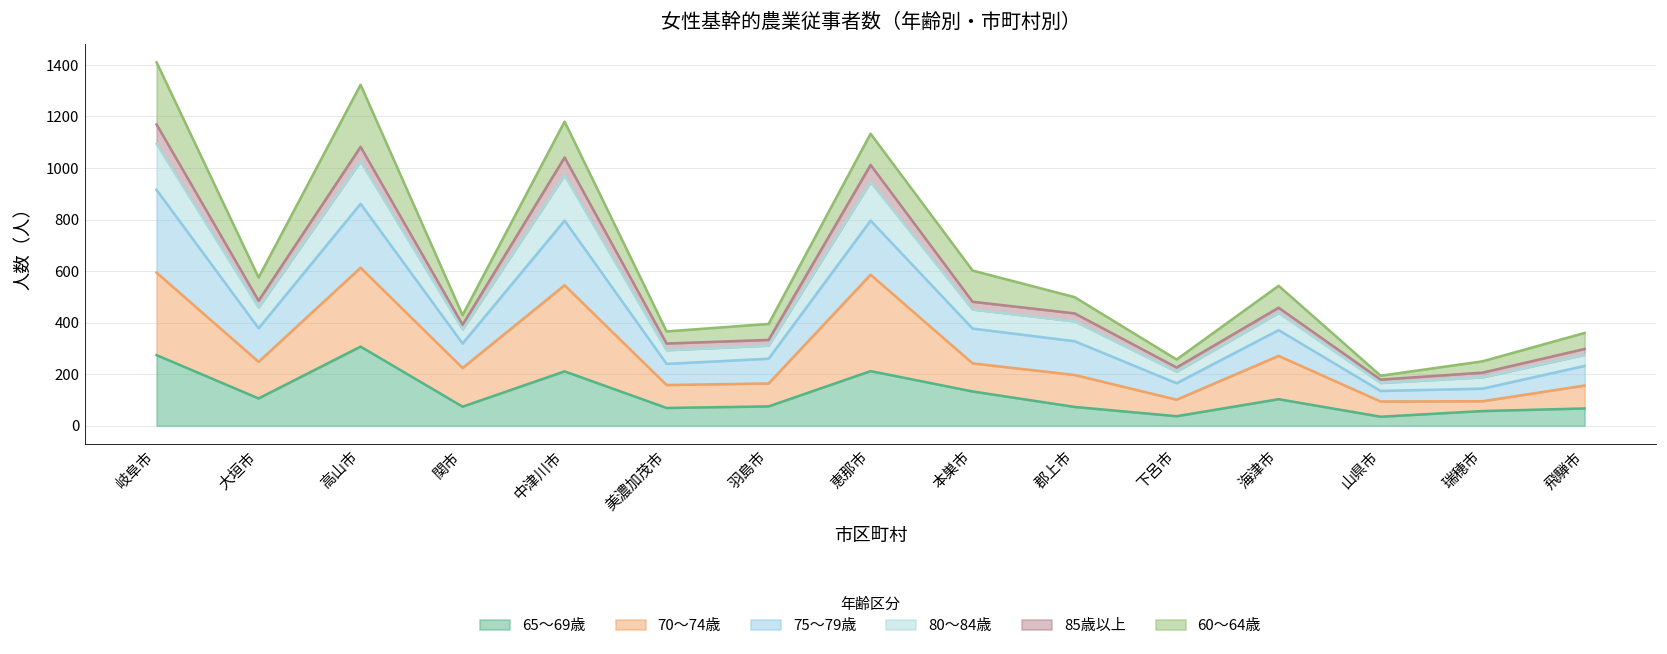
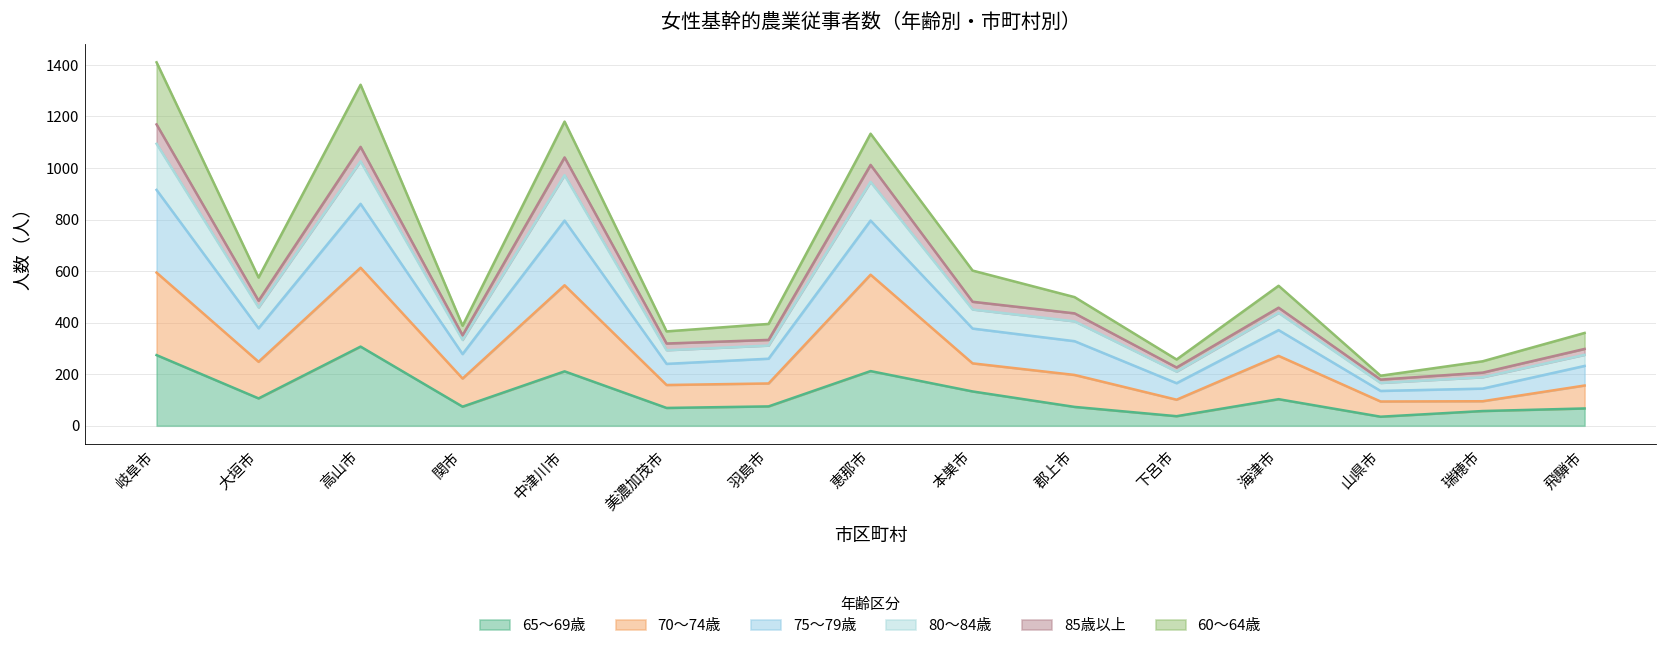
70～74歳, 関市: 150 -> 110
